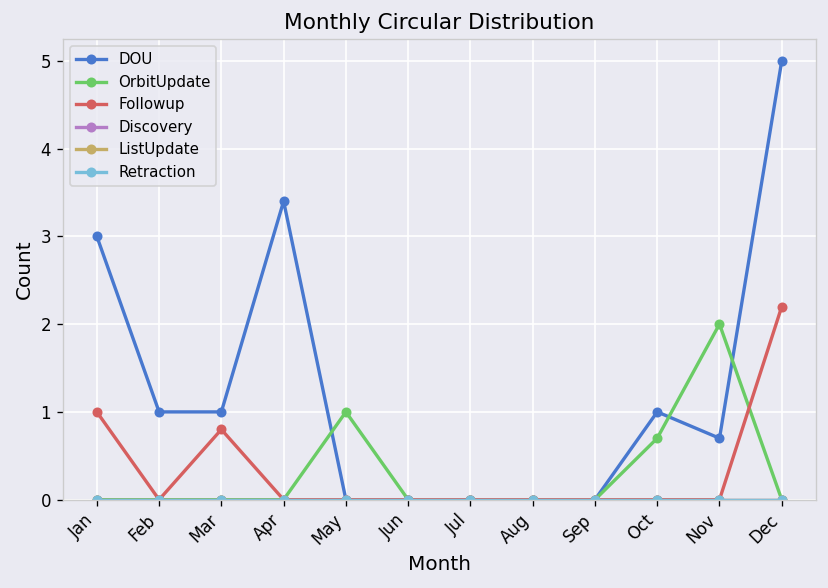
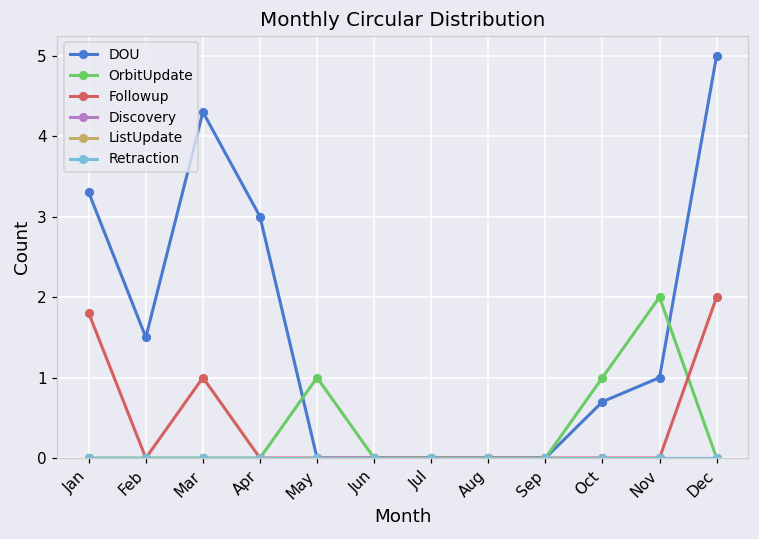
DOU, Jan: 3.0 -> 3.3
Followup, Jan: 1.0 -> 1.8
DOU, Feb: 1.0 -> 1.5
DOU, Mar: 1.0 -> 4.3
Followup, Mar: 0.8 -> 1.0
DOU, Apr: 3.4 -> 3.0
DOU, Oct: 1.0 -> 0.7
OrbitUpdate, Oct: 0.7 -> 1.0
DOU, Nov: 0.7 -> 1.0
Followup, Dec: 2.2 -> 2.0
